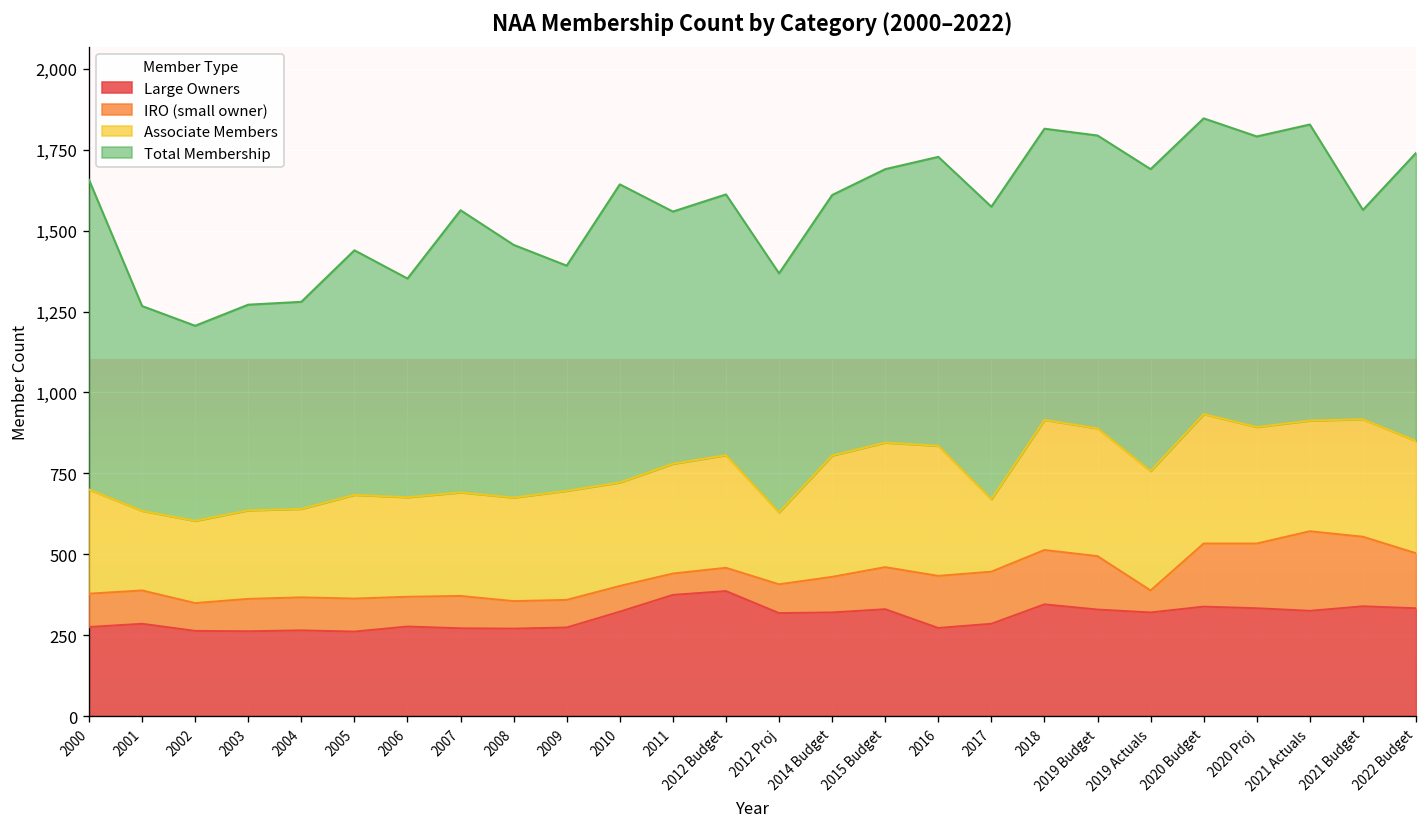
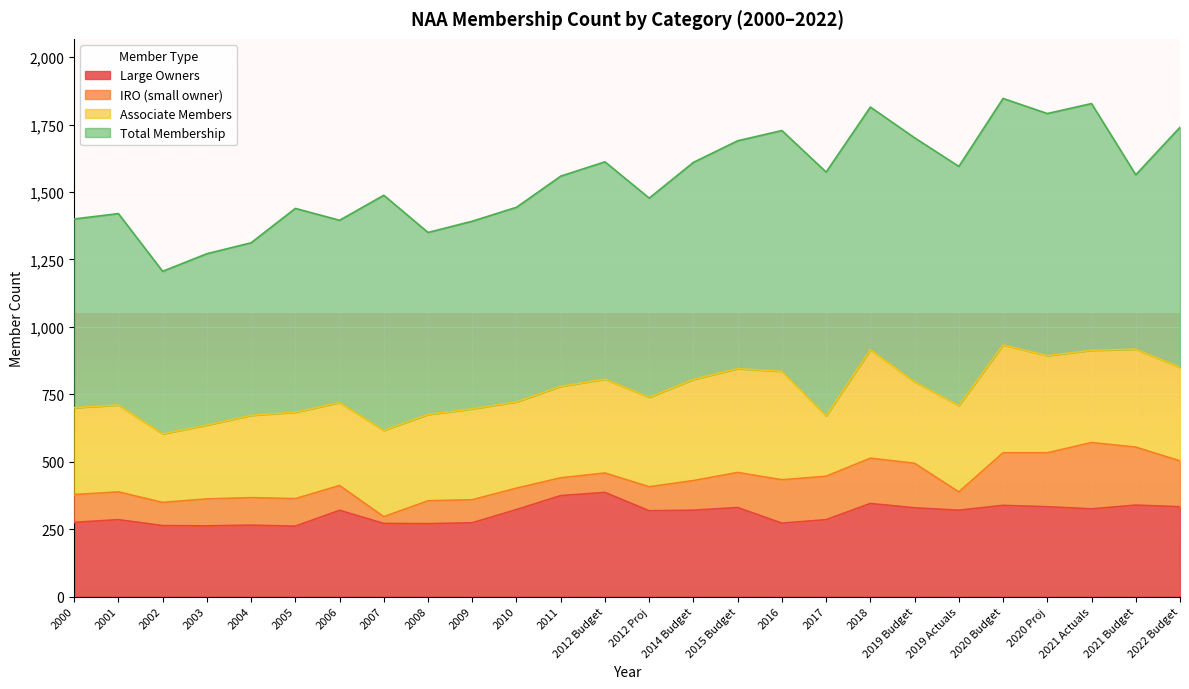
Total Membership, 2000: 960 -> 700
Associate Members, 2001: 250 -> 320
Total Membership, 2001: 630 -> 710
Associate Members, 2004: 270 -> 310
Large Owners, 2006: 280 -> 320
IRO (small owner), 2007: 100 -> 30
Total Membership, 2008: 780 -> 680
Total Membership, 2010: 920 -> 720
Associate Members, 2012 Proj: 220 -> 330
Associate Members, 2019 Budget: 400 -> 300
Associate Members, 2019 Actuals: 370 -> 320
Total Membership, 2019 Actuals: 930 -> 890
